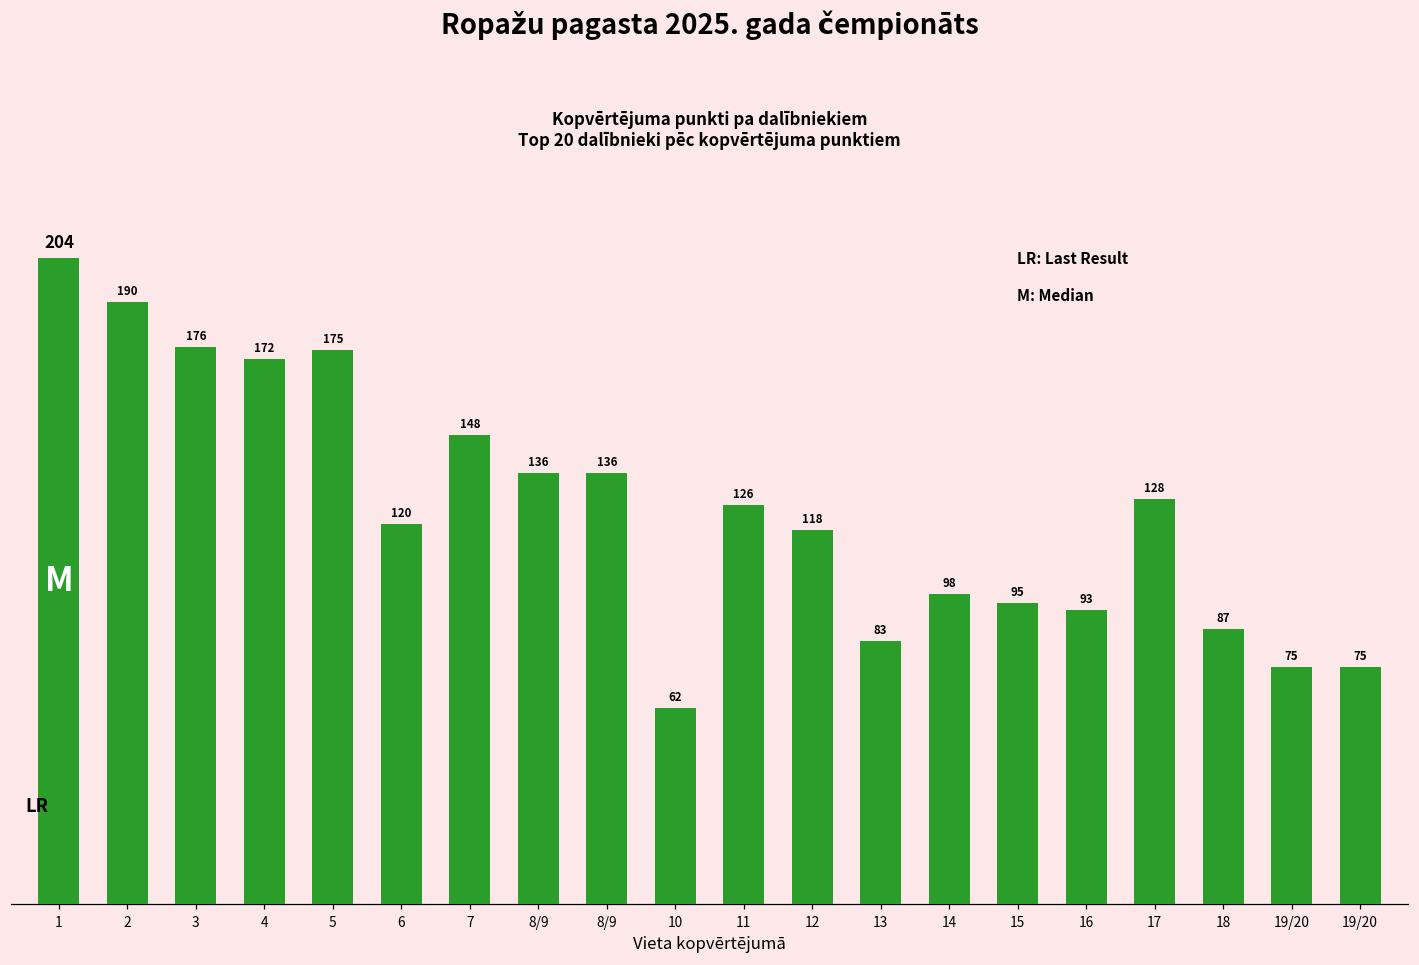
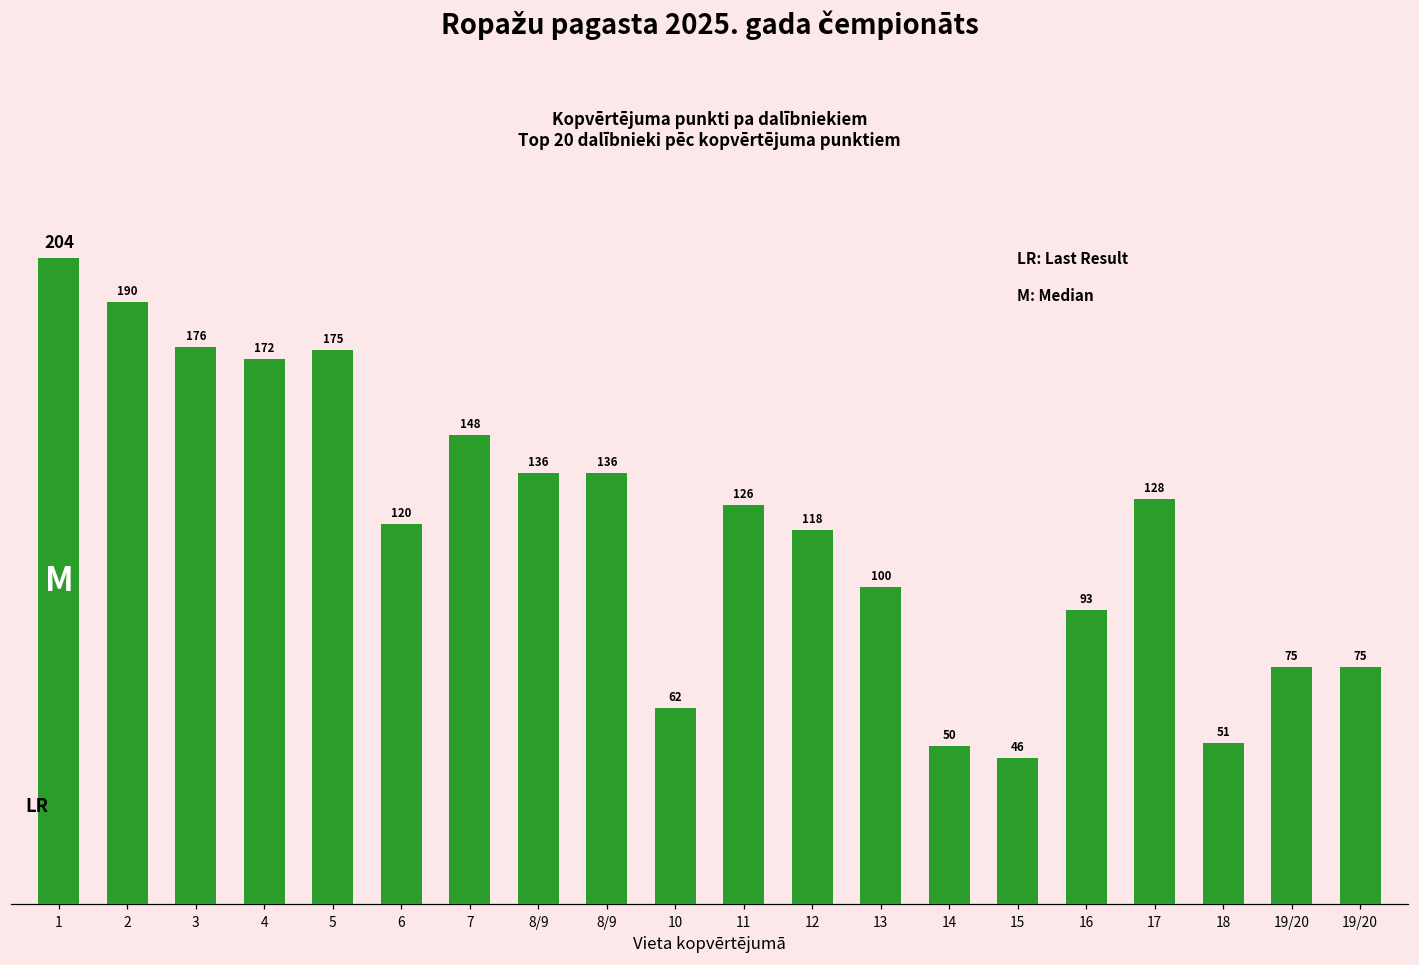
13: 83 -> 100
14: 98 -> 50
15: 95 -> 46
18: 87 -> 51
